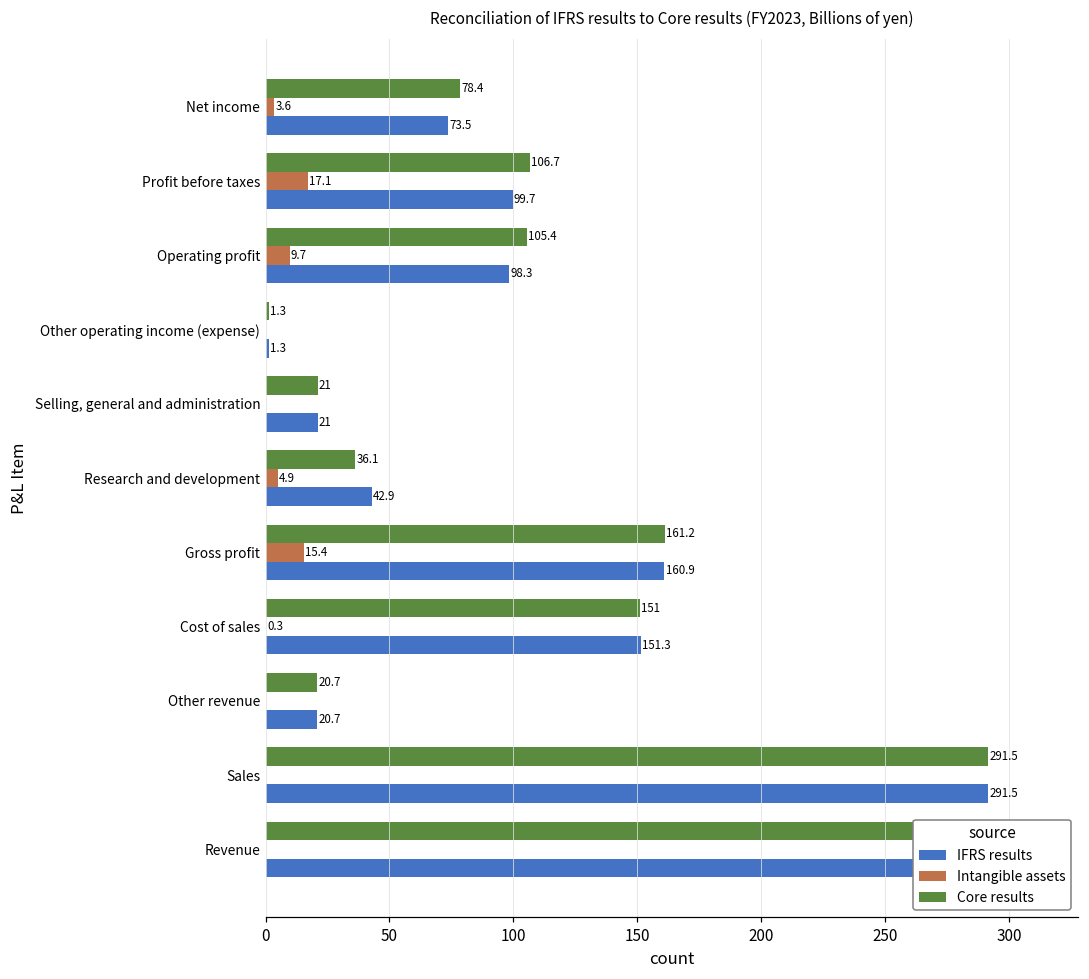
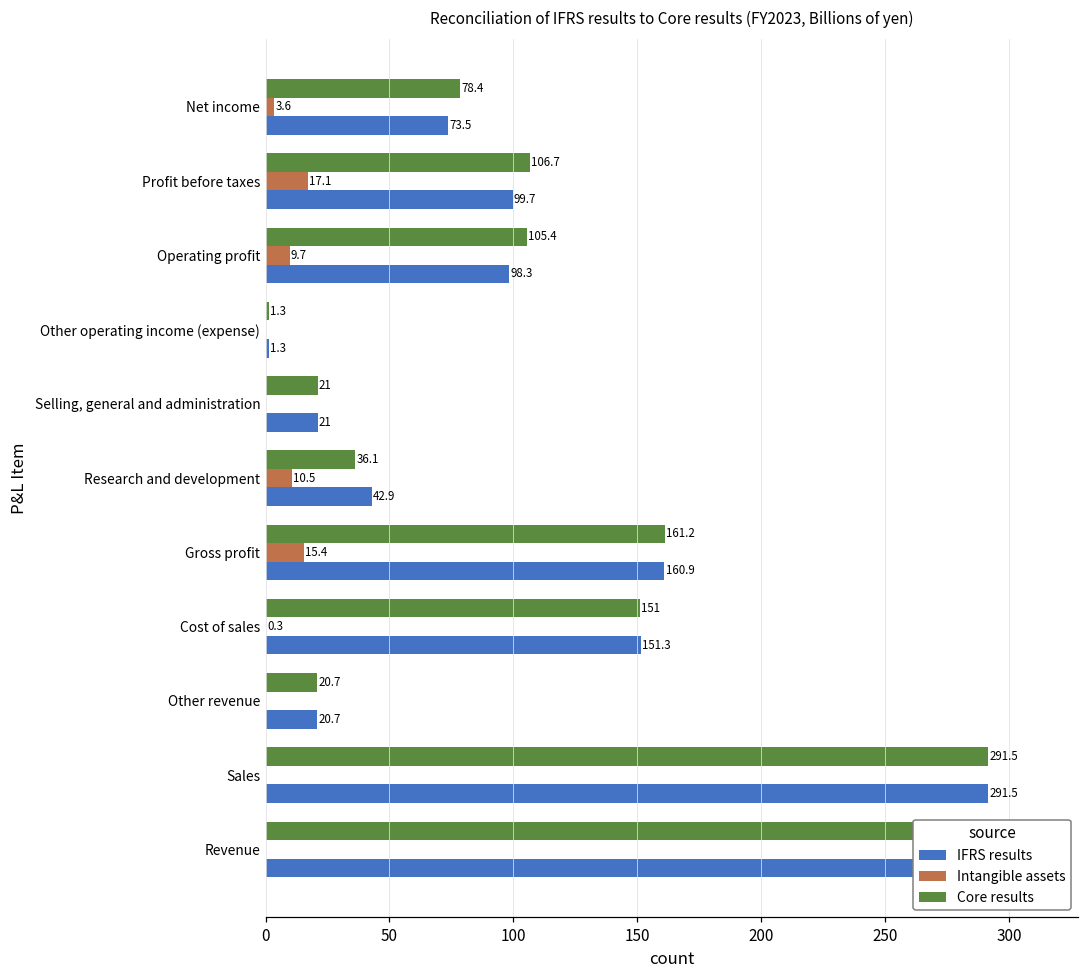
Intangible assets, Research and development: 4.9 -> 10.5
